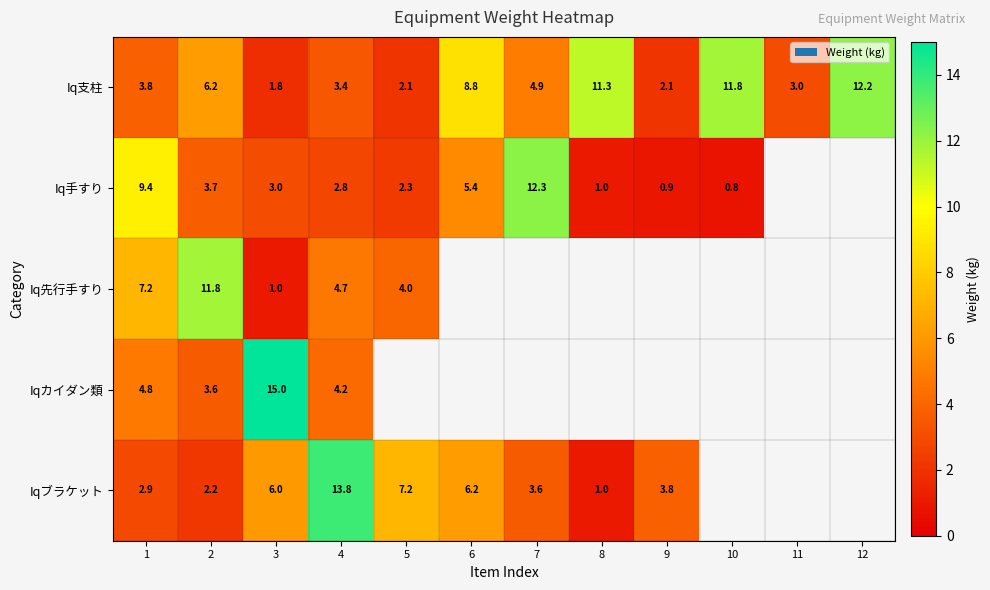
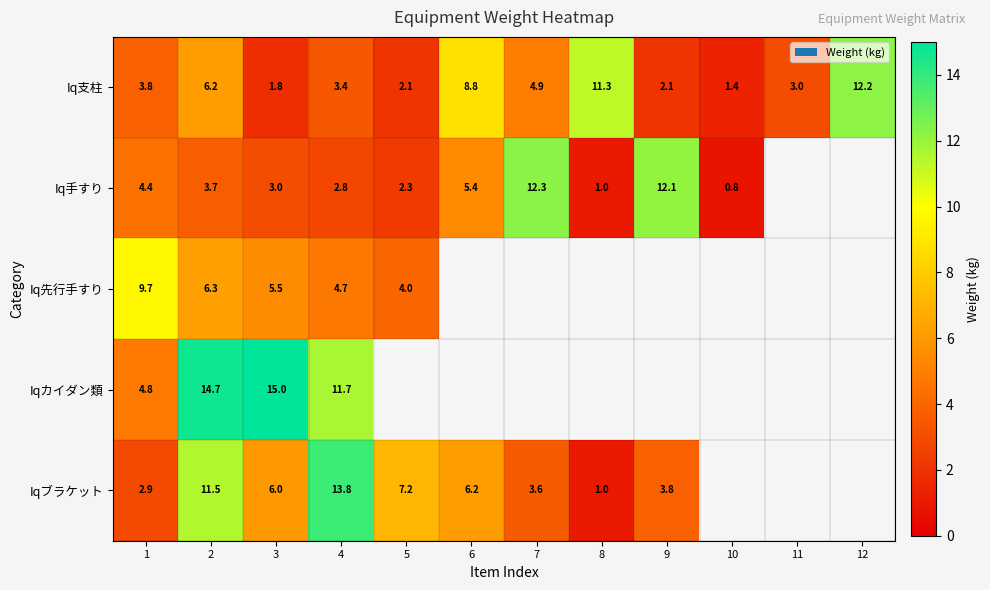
Iq支柱, 10: 11.8 -> 1.4
Iq手すり, 1: 9.4 -> 4.4
Iq手すり, 9: 0.9 -> 12.1
Iq先行手すり, 1: 7.2 -> 9.7
Iq先行手すり, 2: 11.8 -> 6.3
Iq先行手すり, 3: 1.0 -> 5.5
Iqカイダン類, 2: 3.6 -> 14.7
Iqカイダン類, 4: 4.2 -> 11.7
Iqブラケット, 2: 2.2 -> 11.5
